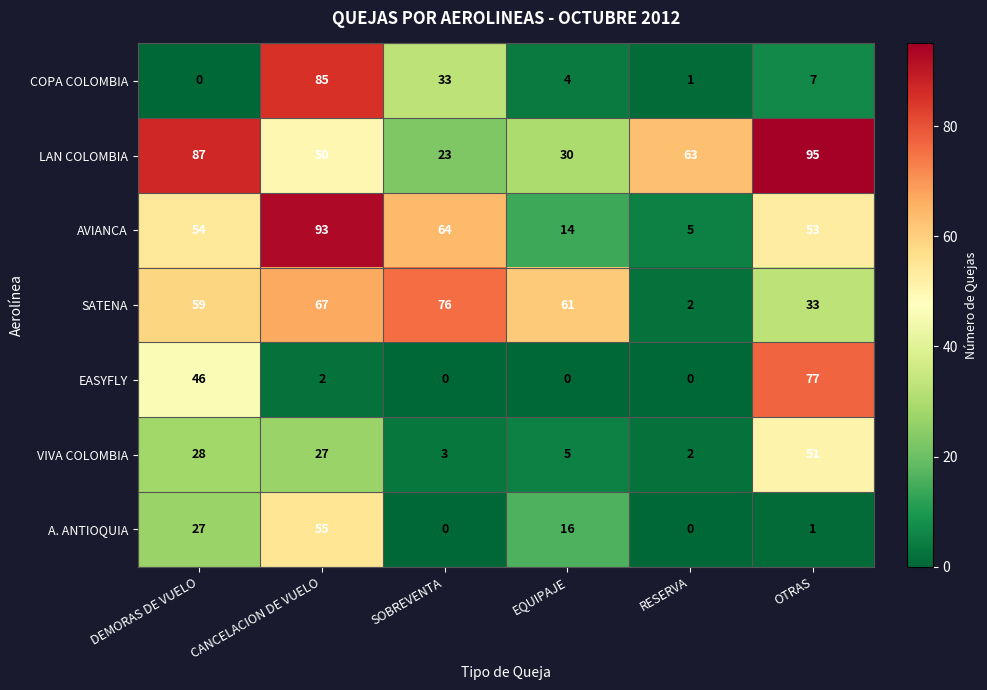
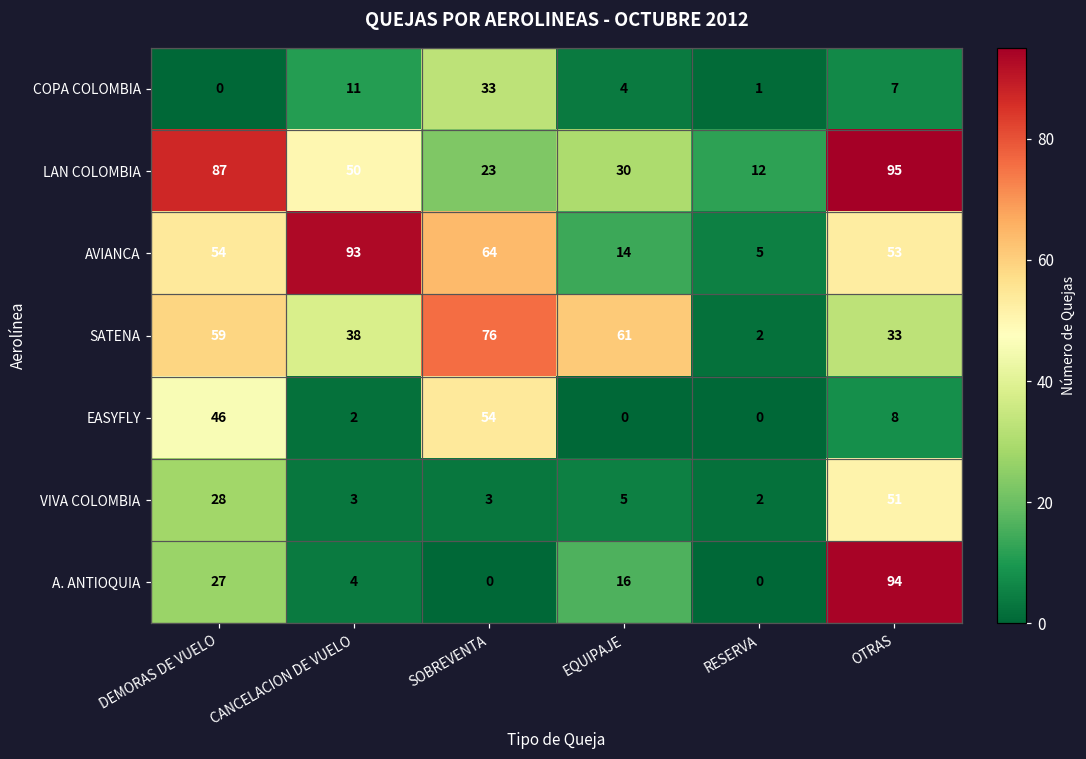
COPA COLOMBIA, CANCELACION DE VUELO: 85 -> 11
LAN COLOMBIA, RESERVA: 63 -> 12
SATENA, CANCELACION DE VUELO: 67 -> 38
EASYFLY, SOBREVENTA: 0 -> 54
EASYFLY, OTRAS: 77 -> 8
VIVA COLOMBIA, CANCELACION DE VUELO: 27 -> 3
A. ANTIOQUIA, CANCELACION DE VUELO: 55 -> 4
A. ANTIOQUIA, OTRAS: 1 -> 94
